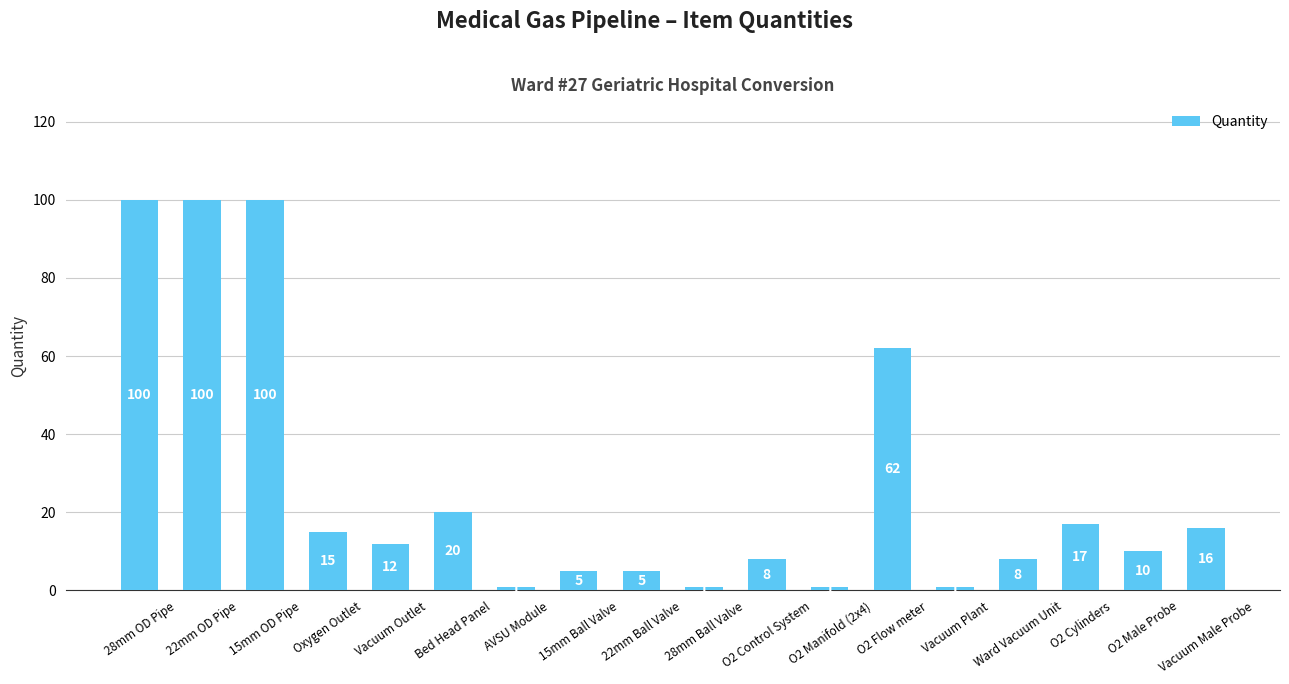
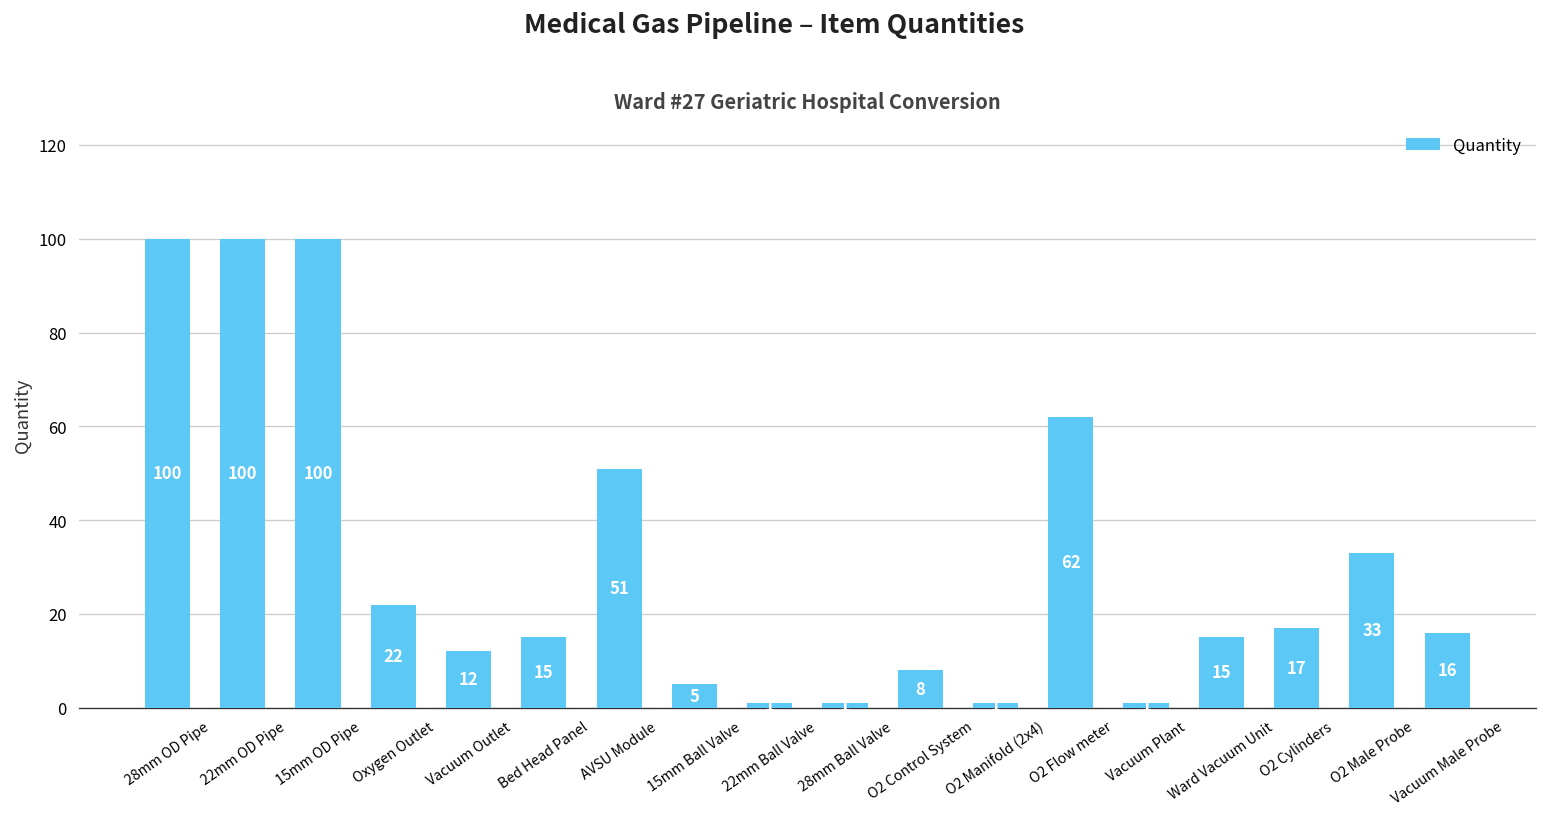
Oxygen Outlet: 15 -> 22
Bed Head Panel: 20 -> 15
AVSU Module: 1 -> 51
22mm Ball Valve: 5 -> 1
Ward Vacuum Unit: 8 -> 15
O2 Male Probe: 10 -> 33
